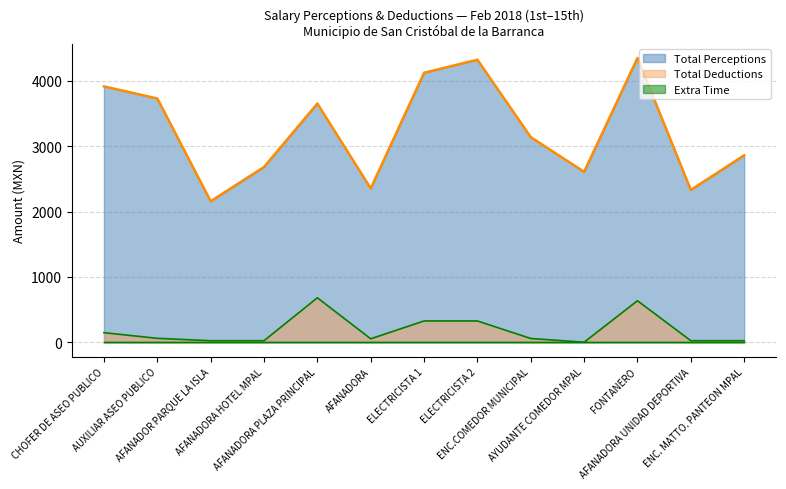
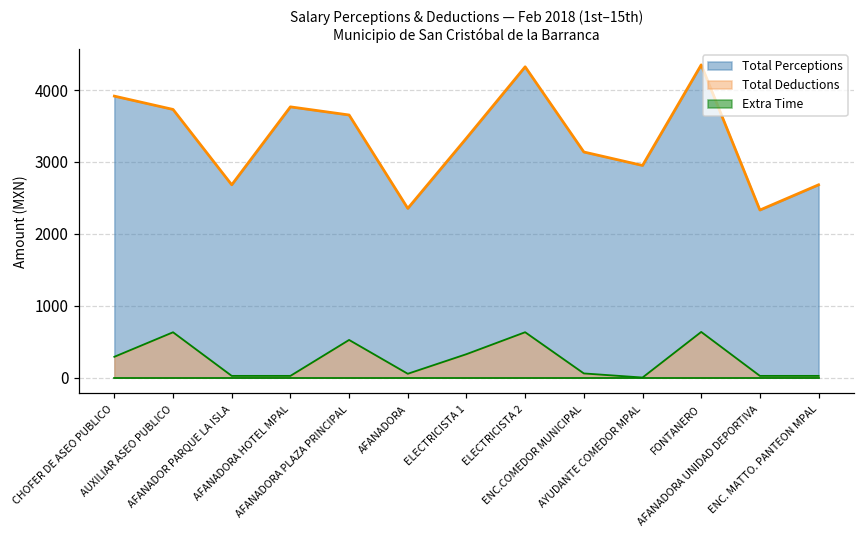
Total Deductions, CHOFER DE ASEO PUBLICO: 100 -> 300
Total Deductions, AUXILIAR ASEO PUBLICO: 100 -> 600
Total Perceptions, AFANADOR PARQUE LA ISLA: 2200 -> 2700
Total Perceptions, AFANADORA HOTEL MPAL: 2700 -> 3800
Total Deductions, AFANADORA PLAZA PRINCIPAL: 700 -> 500
Total Perceptions, ELECTRICISTA 1: 4100 -> 3300
Total Deductions, ELECTRICISTA 2: 300 -> 600
Total Perceptions, AYUDANTE COMEDOR MPAL: 2600 -> 3000
Total Perceptions, ENC. MATTO. PANTEON MPAL: 2900 -> 2700
